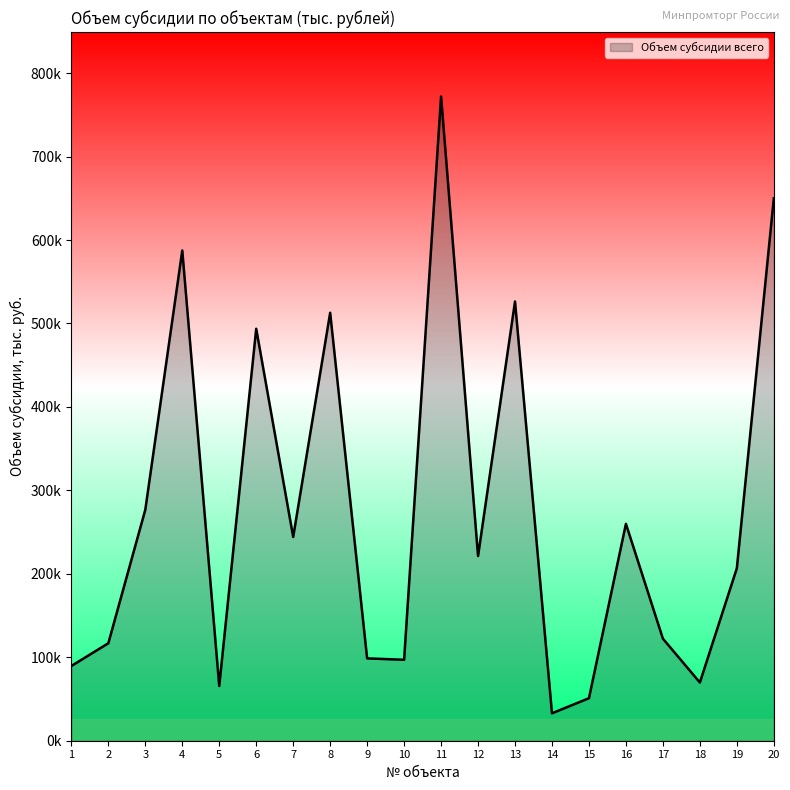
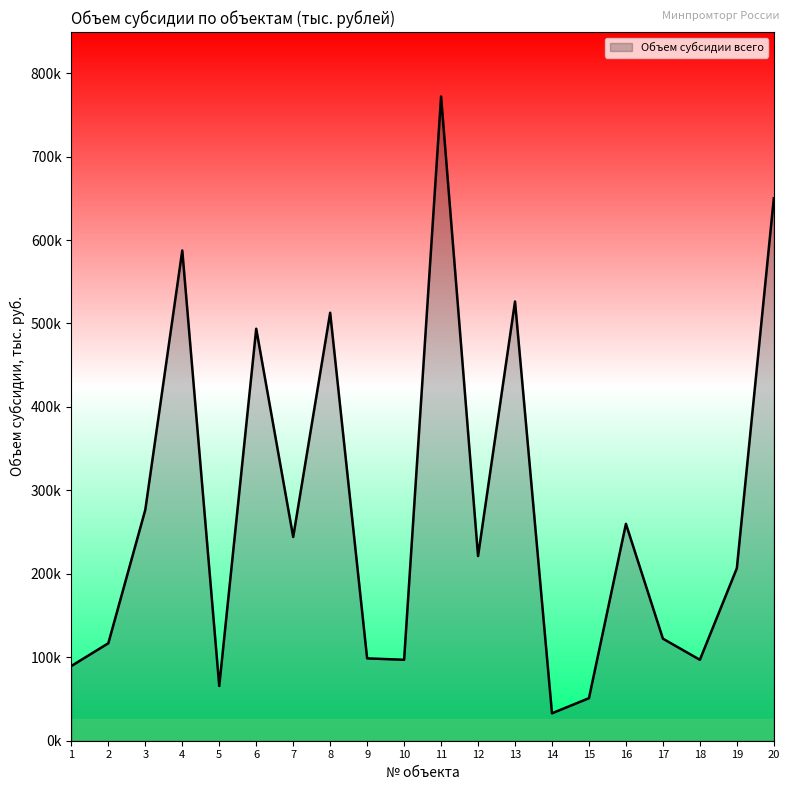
18: 70000 -> 100000
